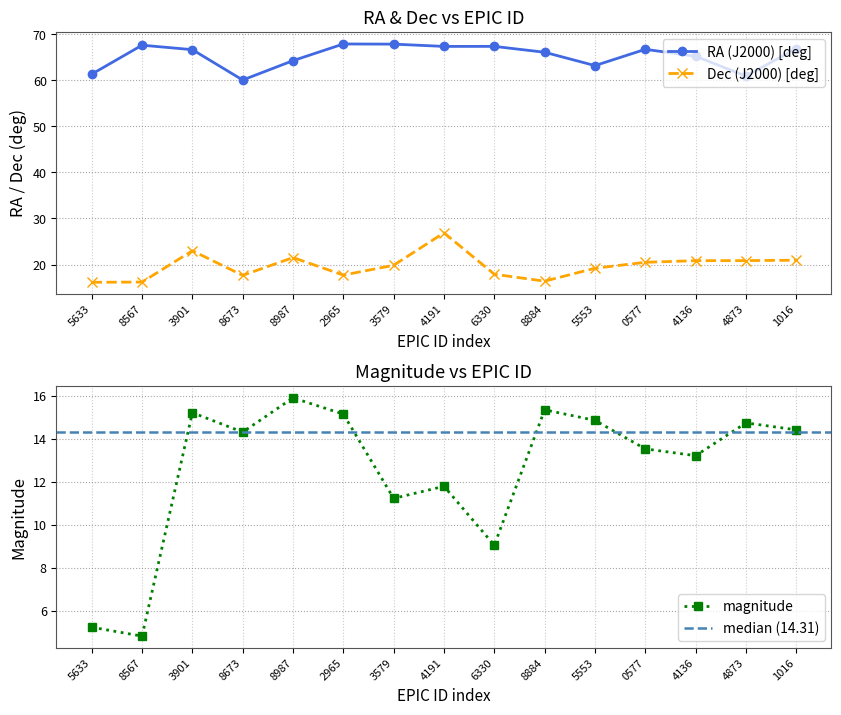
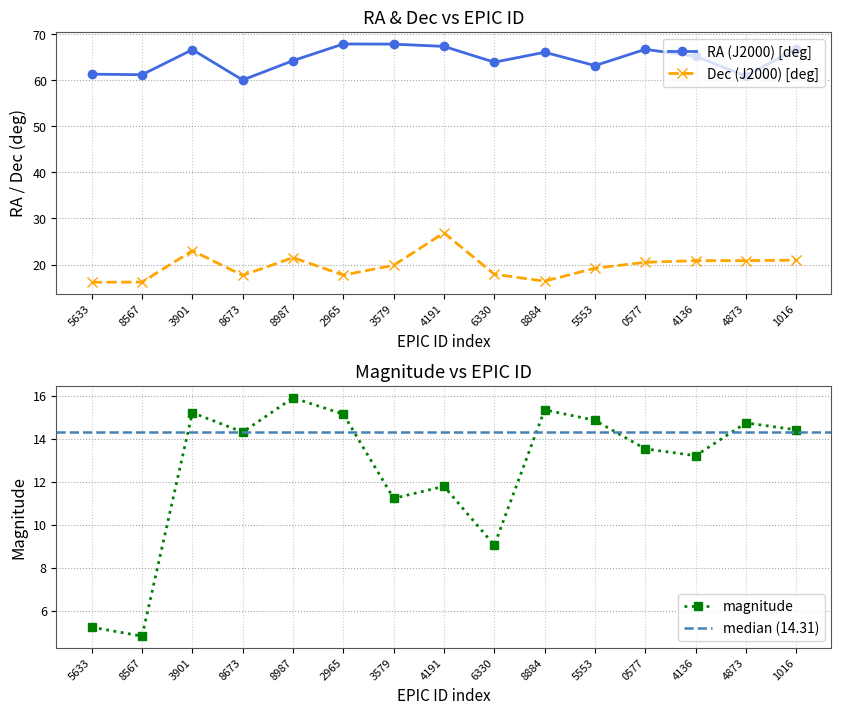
RA & Dec vs EPIC ID, RA (J2000) [deg], 8567: 68 -> 61
RA & Dec vs EPIC ID, RA (J2000) [deg], 6330: 67 -> 64
